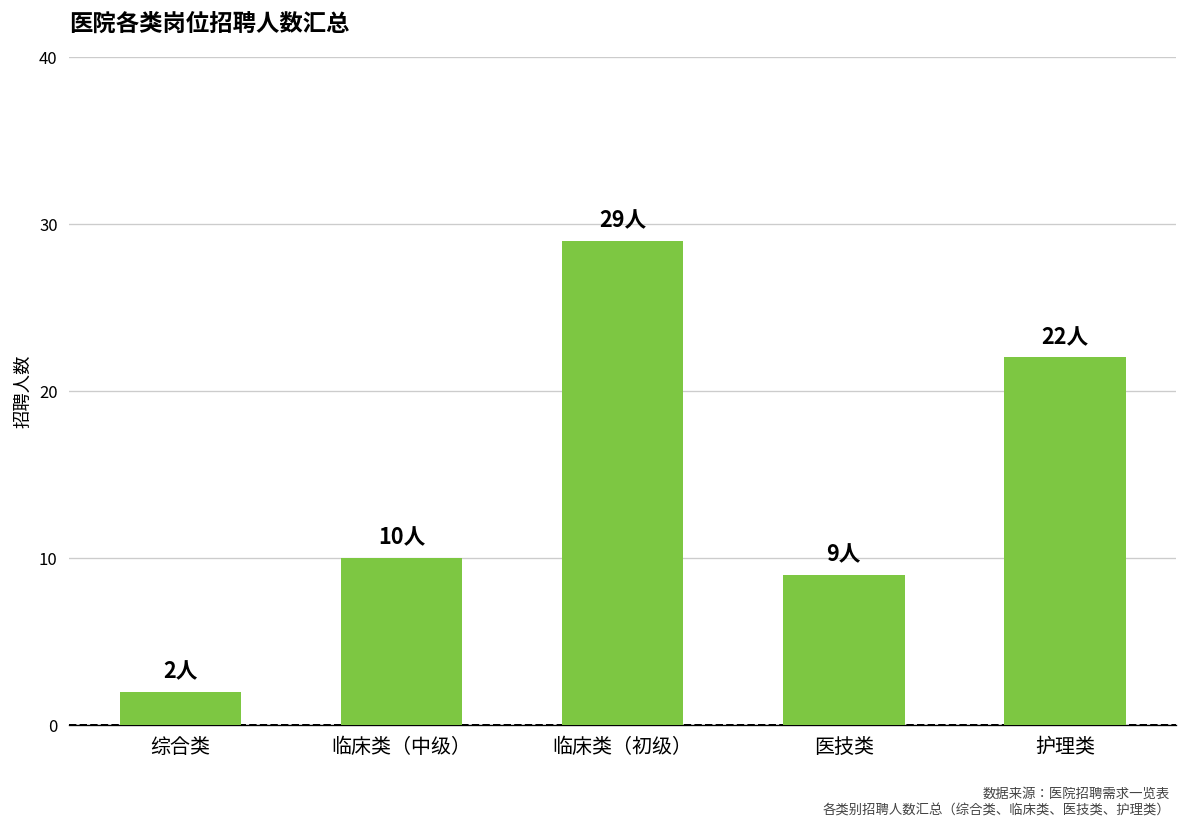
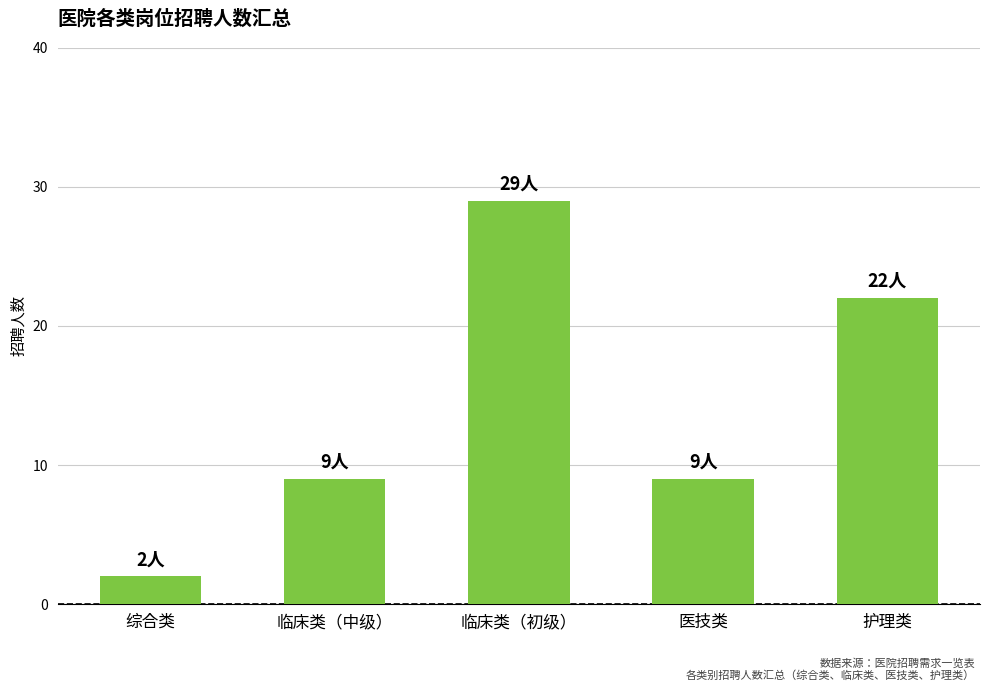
临床类（中级）: 10人 -> 9人
